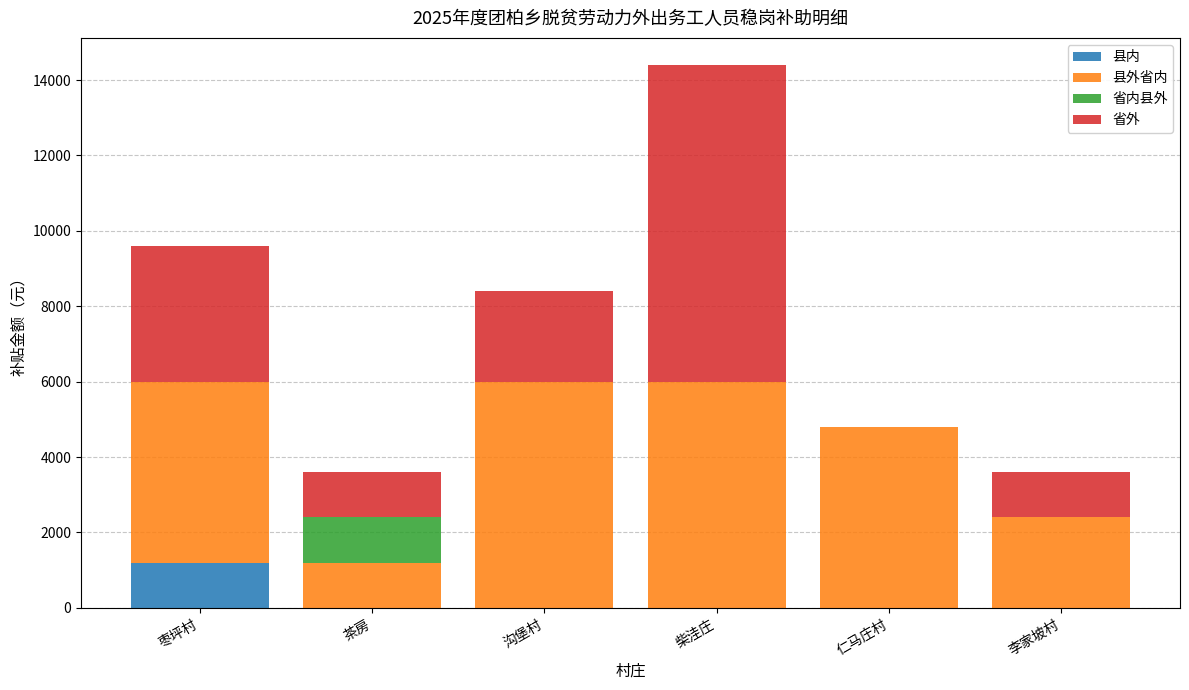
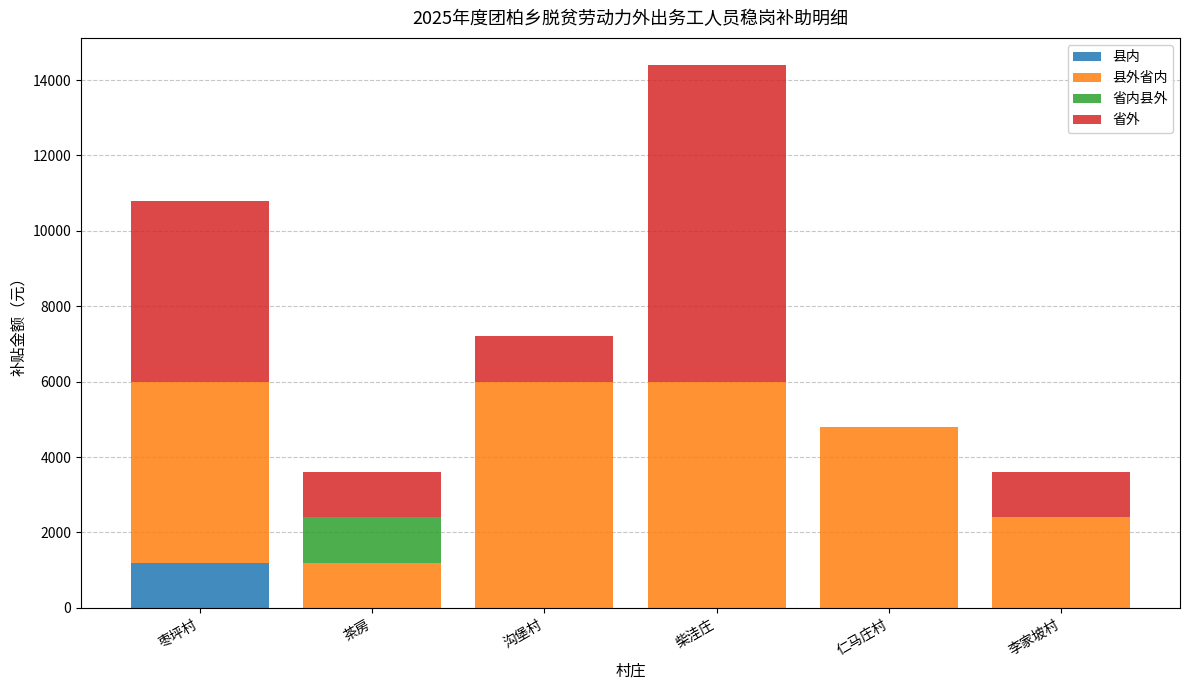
省外, 枣坪村: 3600 -> 4800
省外, 沟堡村: 2400 -> 1200
